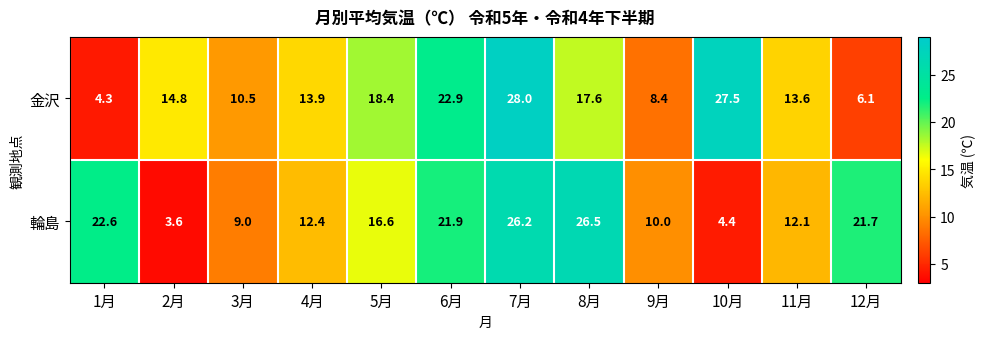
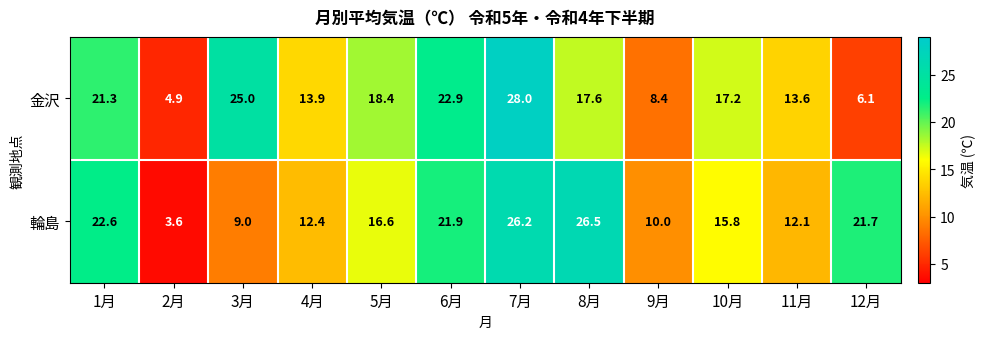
金沢, 1月: 4.3 -> 21.3
金沢, 2月: 14.8 -> 4.9
金沢, 3月: 10.5 -> 25.0
金沢, 10月: 27.5 -> 17.2
輪島, 10月: 4.4 -> 15.8
